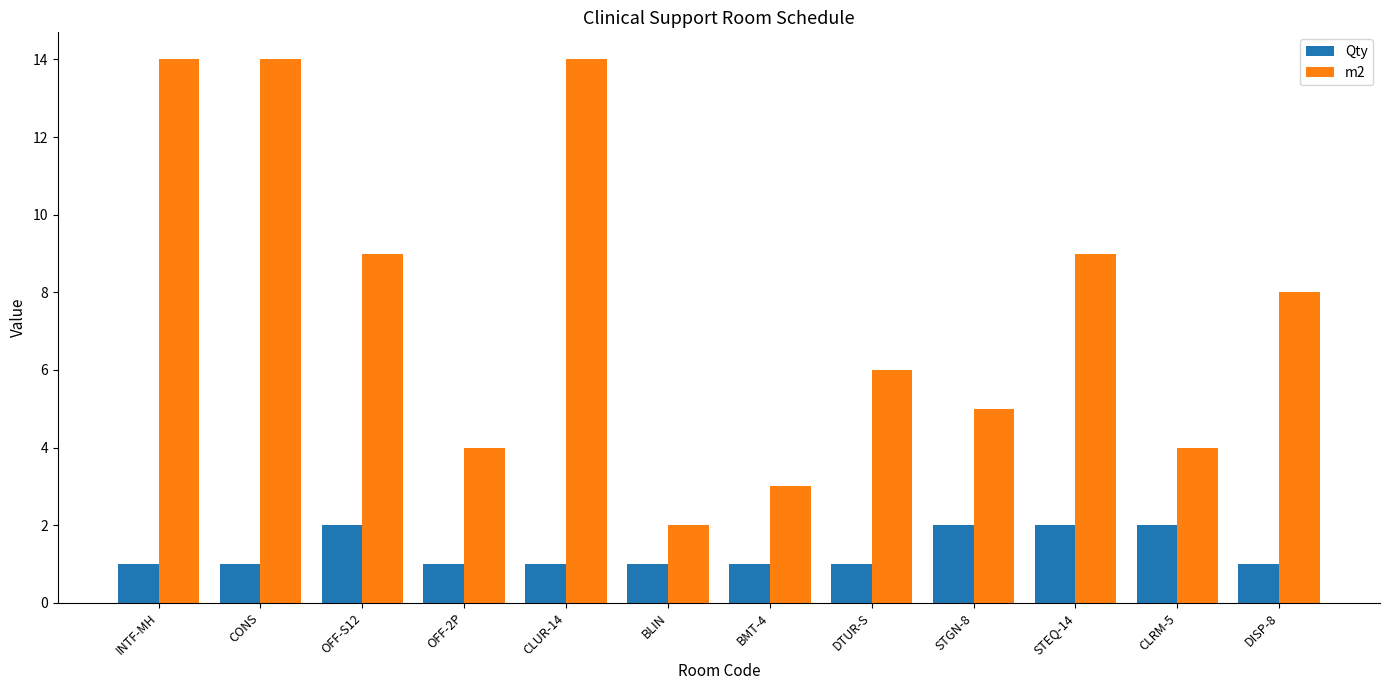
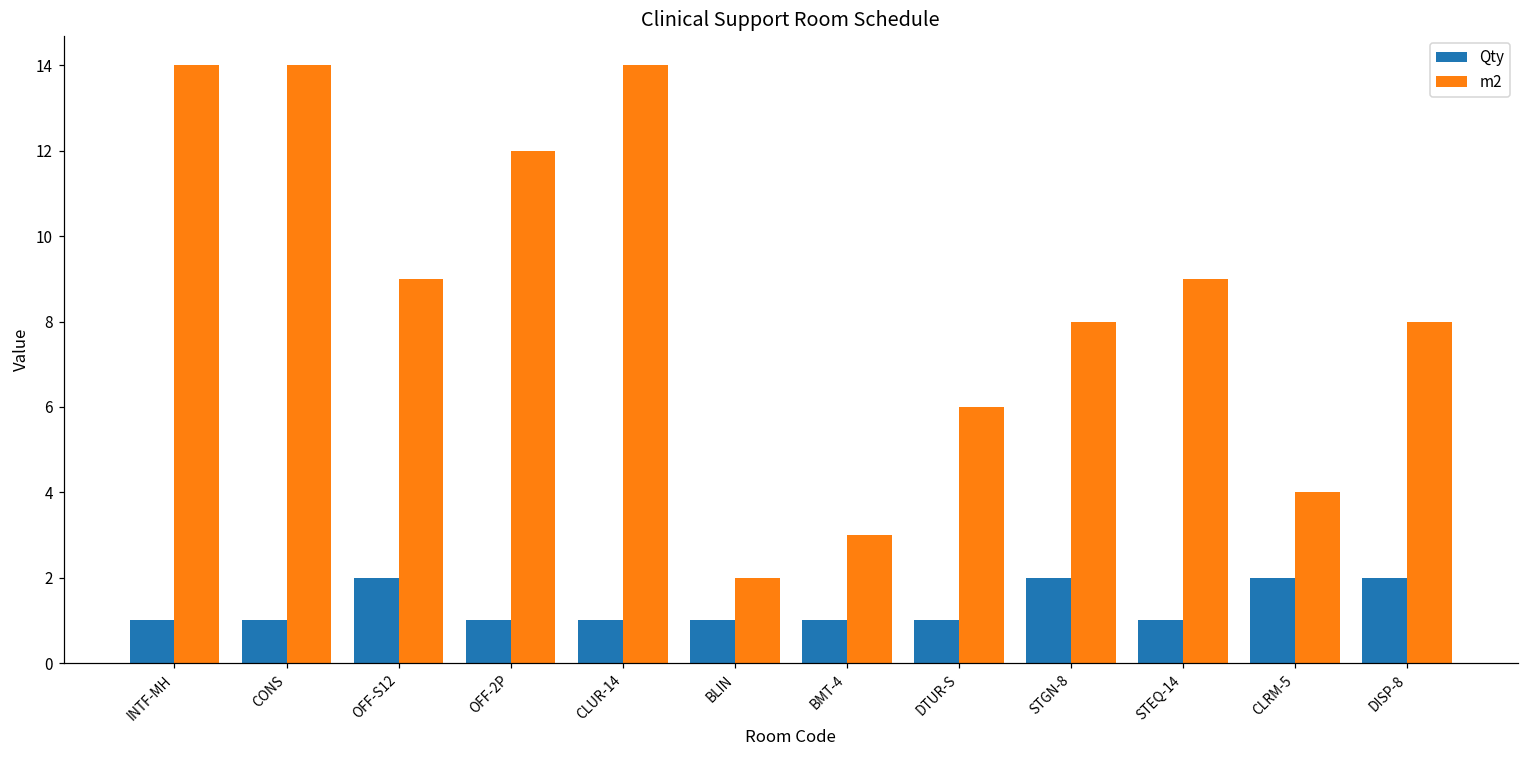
m2, OFF-2P: 4 -> 12
m2, STGN-8: 5 -> 8
Qty, STEQ-14: 2 -> 1
Qty, DISP-8: 1 -> 2
